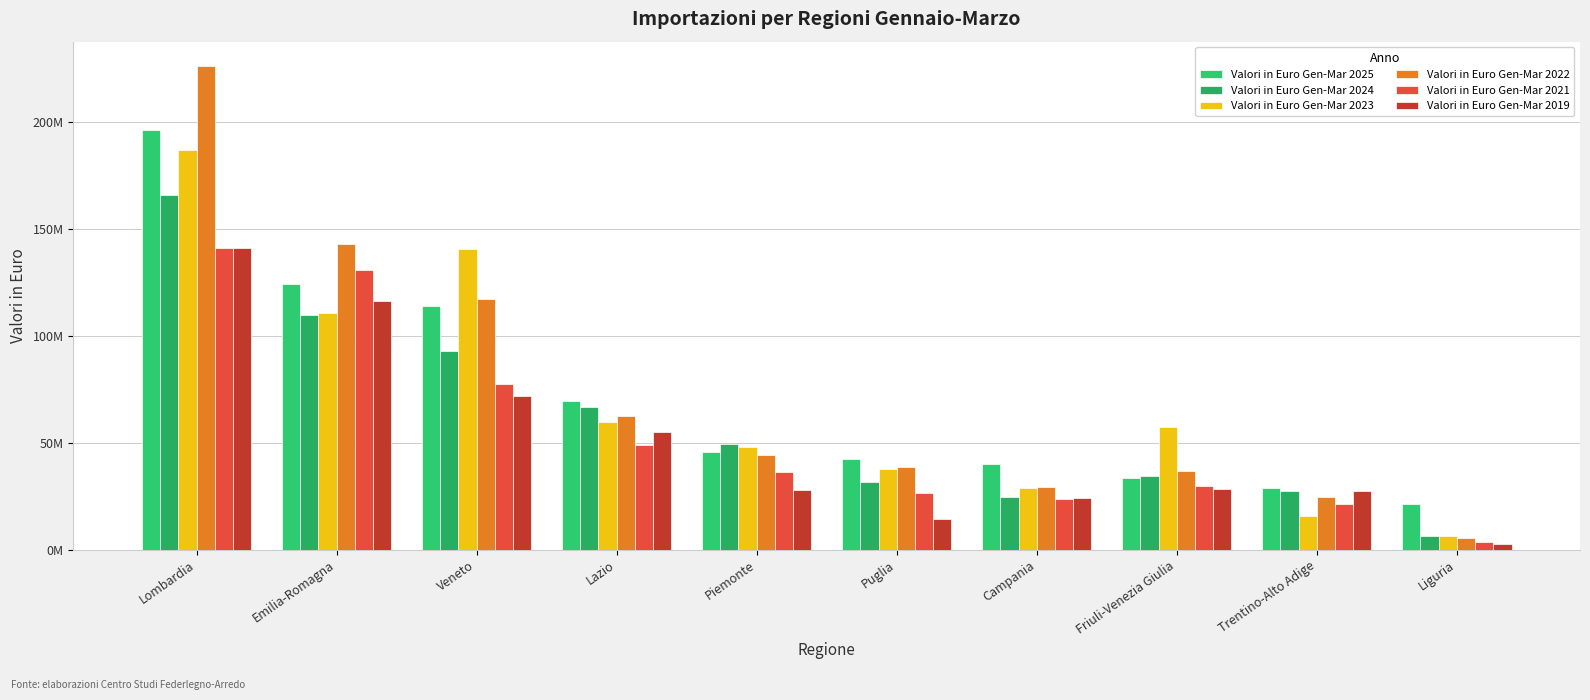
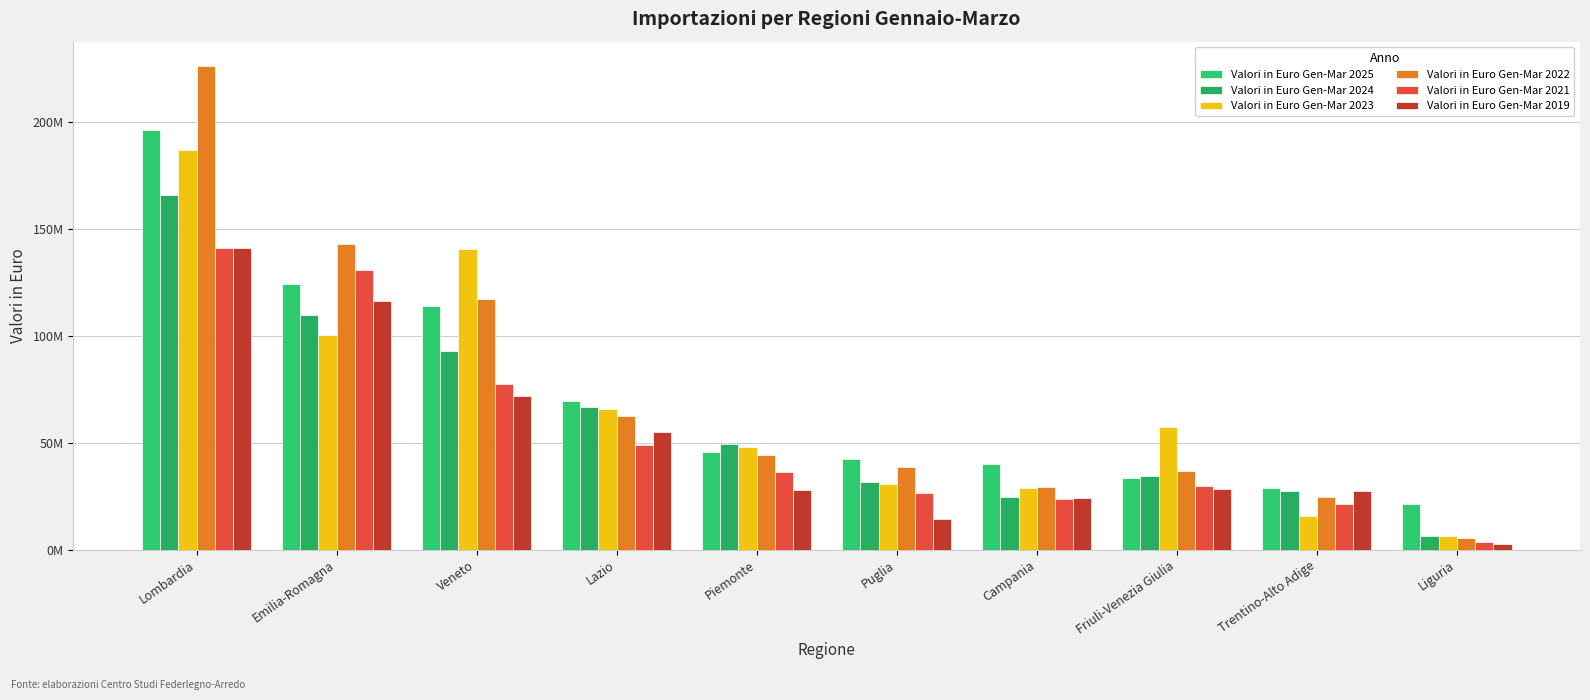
Valori in Euro Gen-Mar 2023, Emilia-Romagna: 110000000 -> 100000000
Valori in Euro Gen-Mar 2023, Lazio: 60000000 -> 66000000
Valori in Euro Gen-Mar 2023, Puglia: 38000000 -> 31000000
